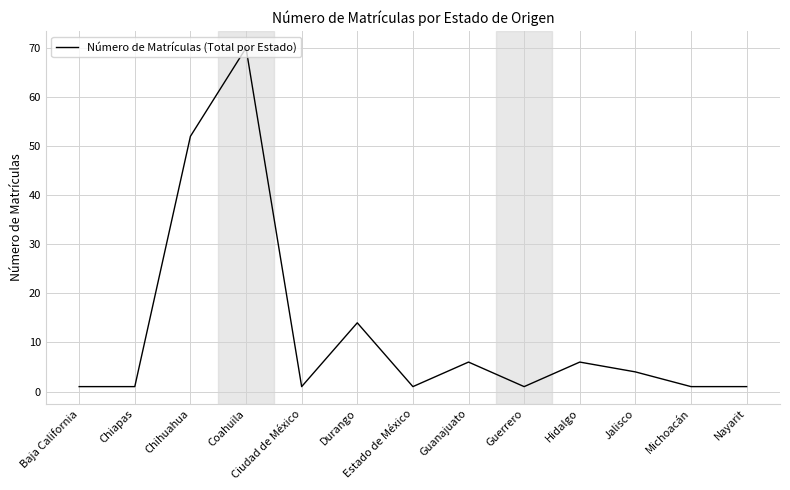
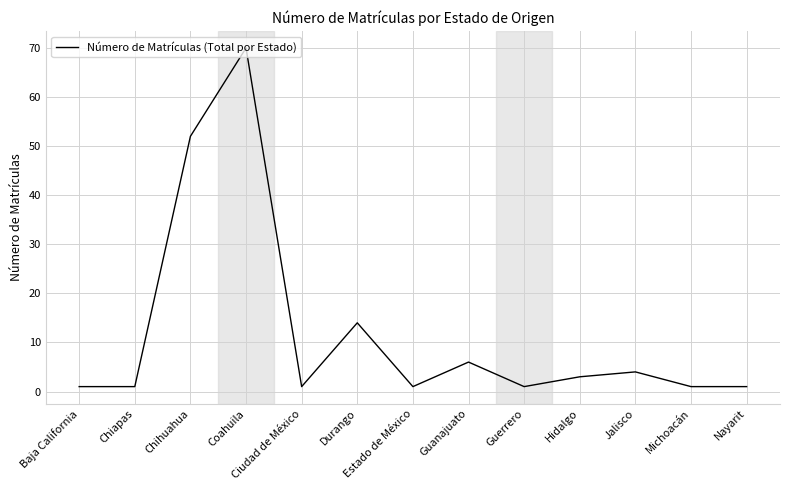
Hidalgo: 6 -> 3
